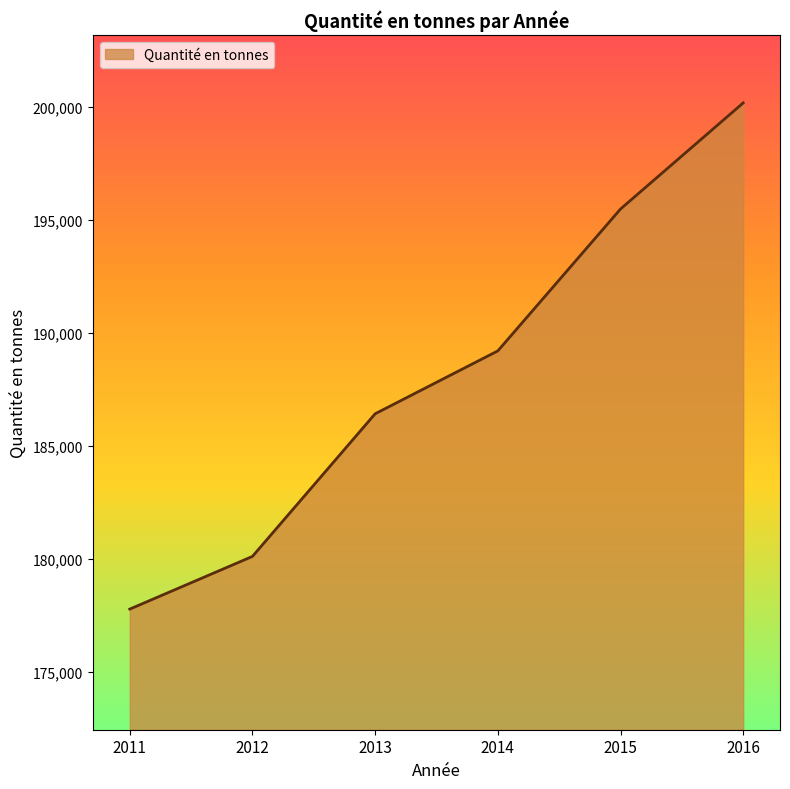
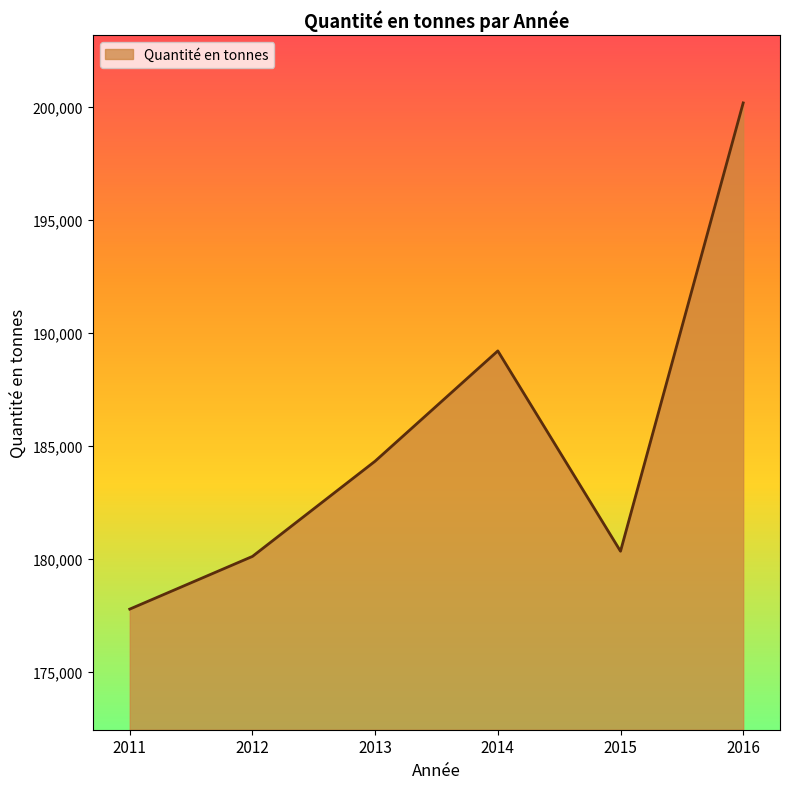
2013: 186,400 -> 184,300
2015: 195,500 -> 180,400
